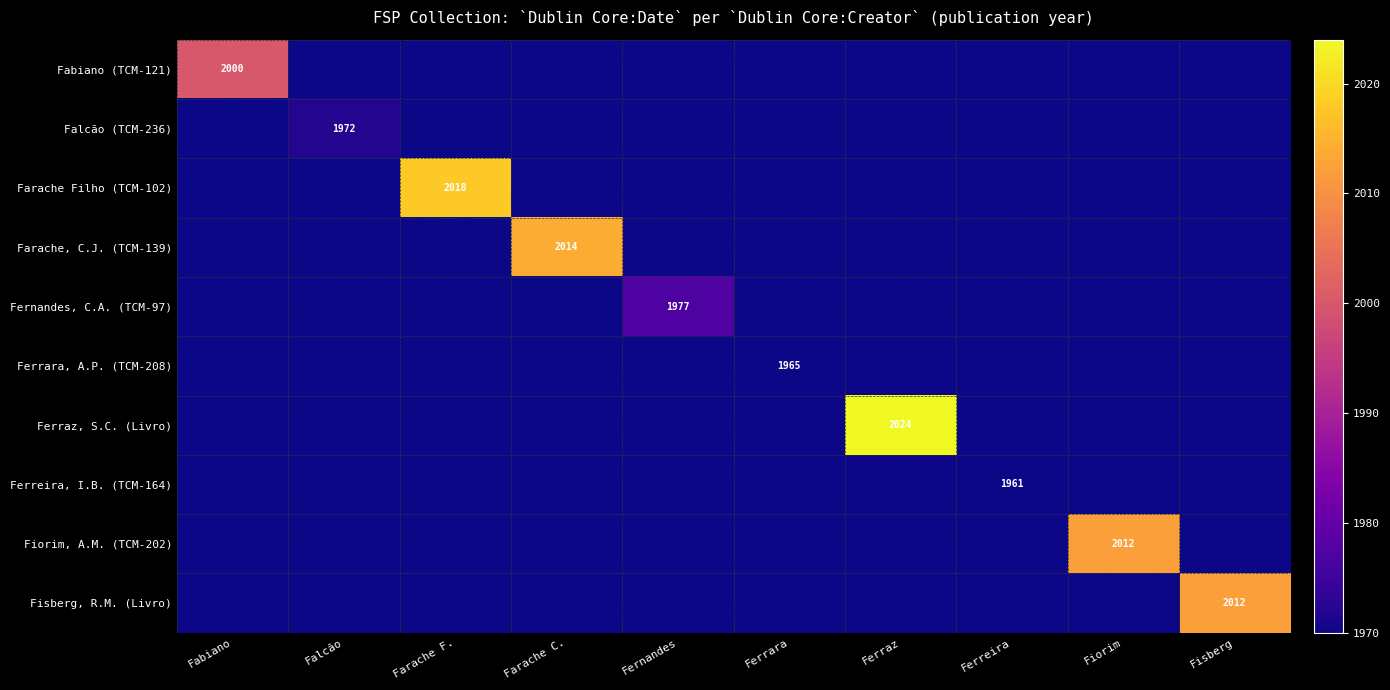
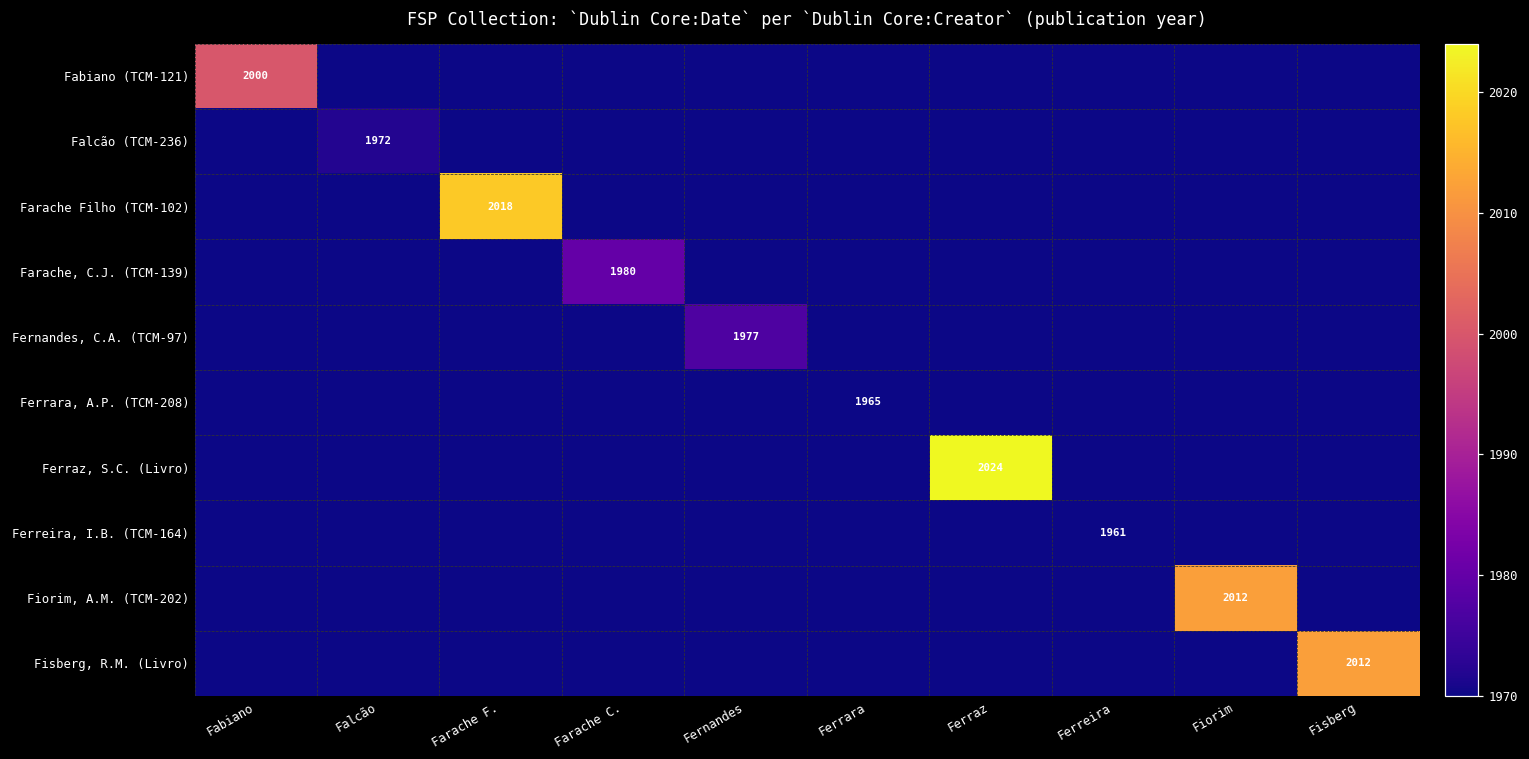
Farache, C.J. (TCM-139), Farache C.: 2014 -> 1980
